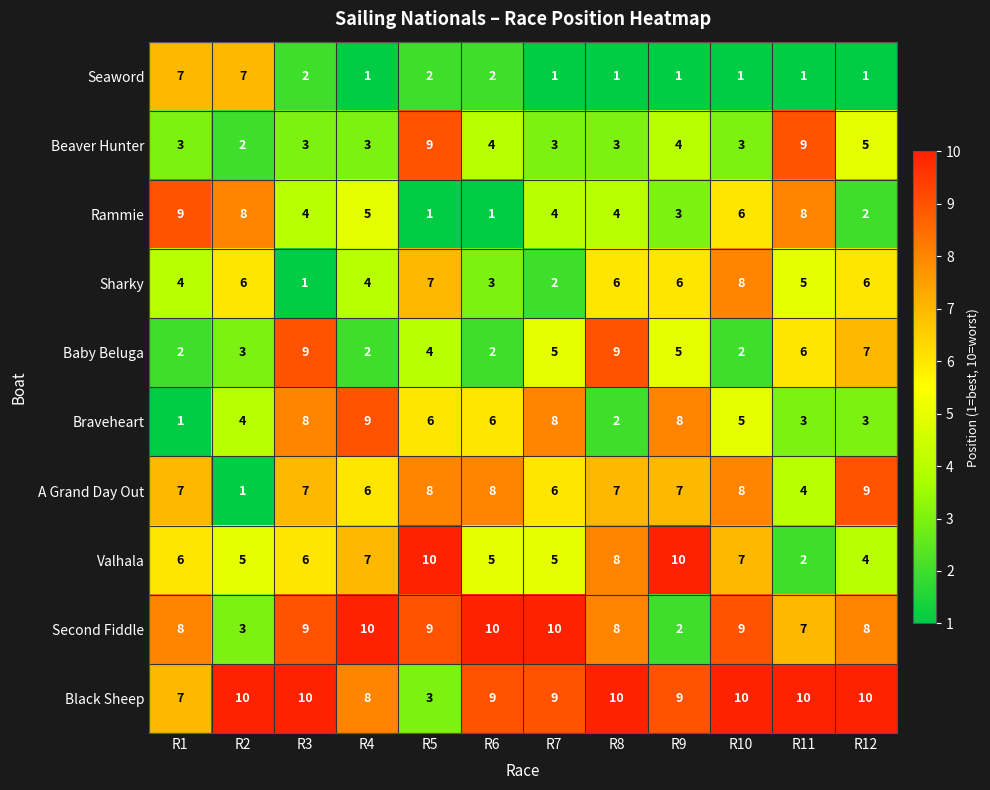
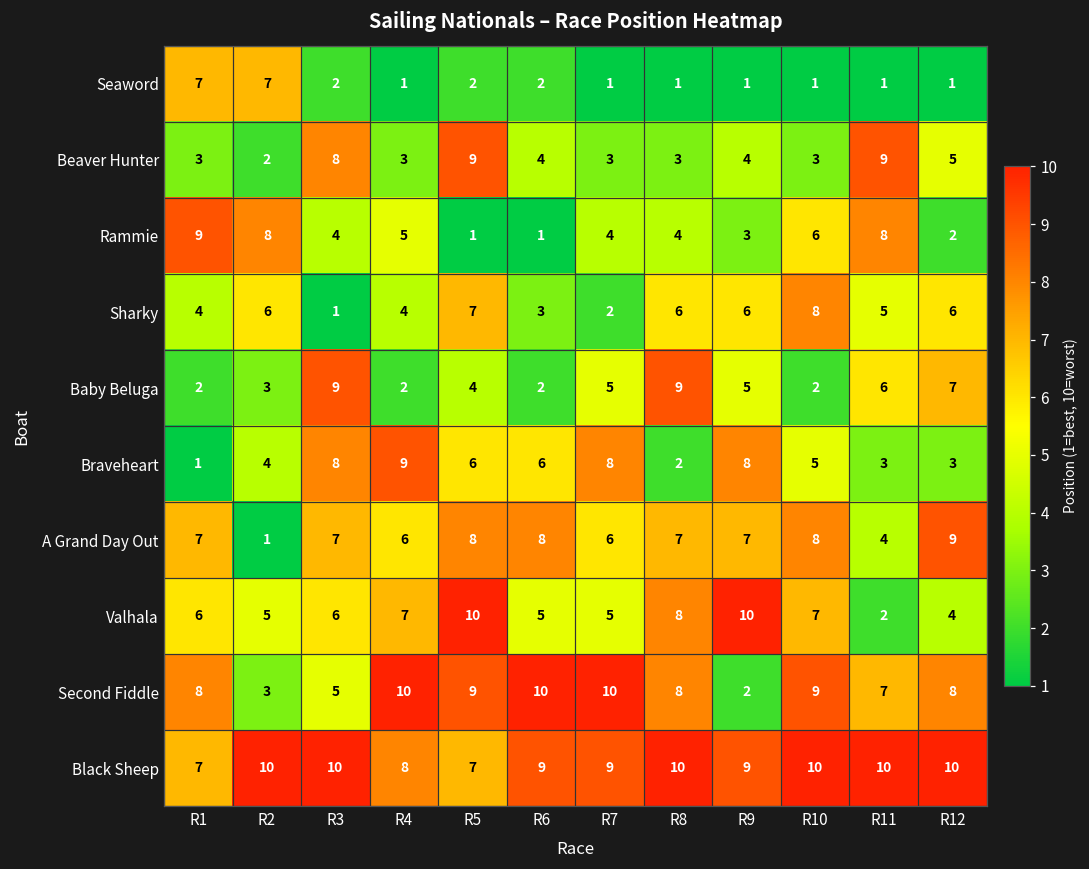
Beaver Hunter, R3: 3 -> 8
Second Fiddle, R3: 9 -> 5
Black Sheep, R5: 3 -> 7
